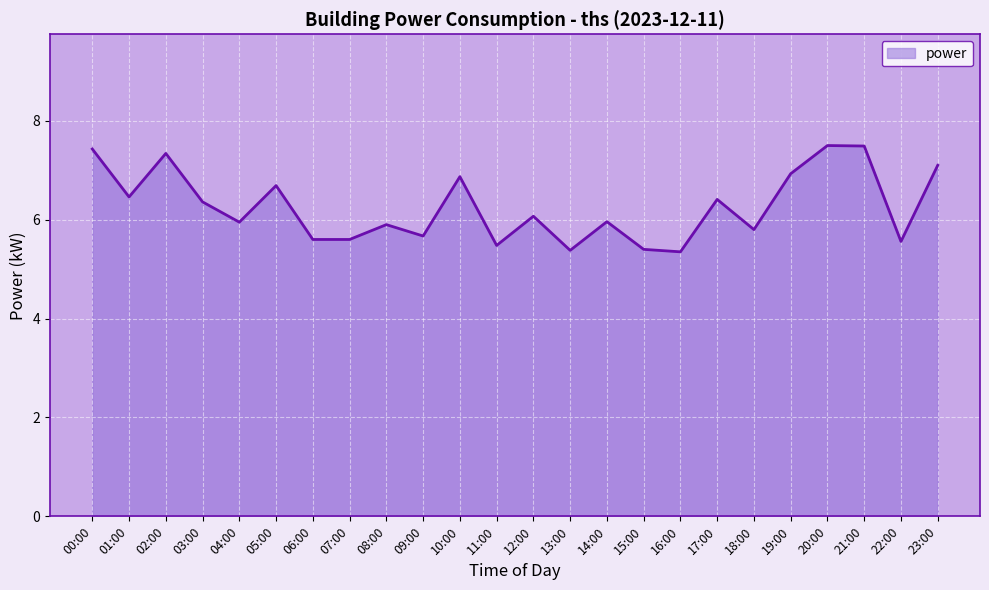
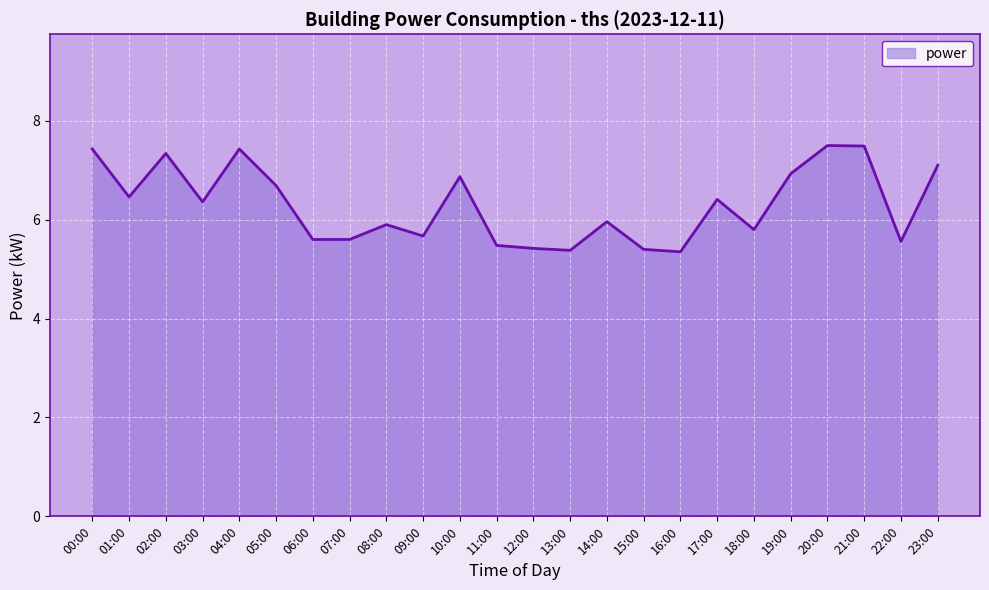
04:00: 6.0 -> 7.4
12:00: 6.1 -> 5.4
